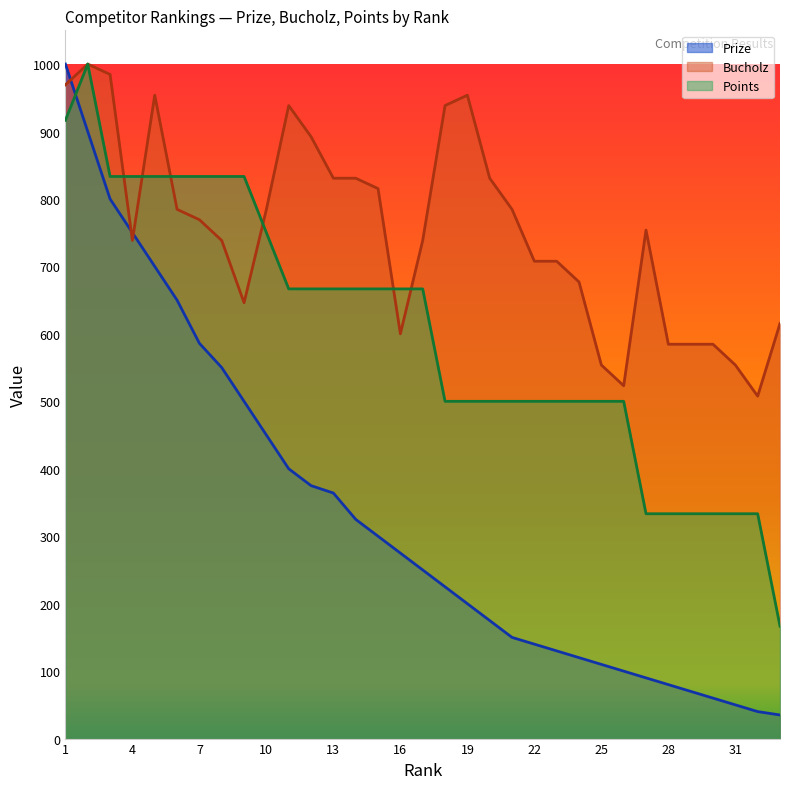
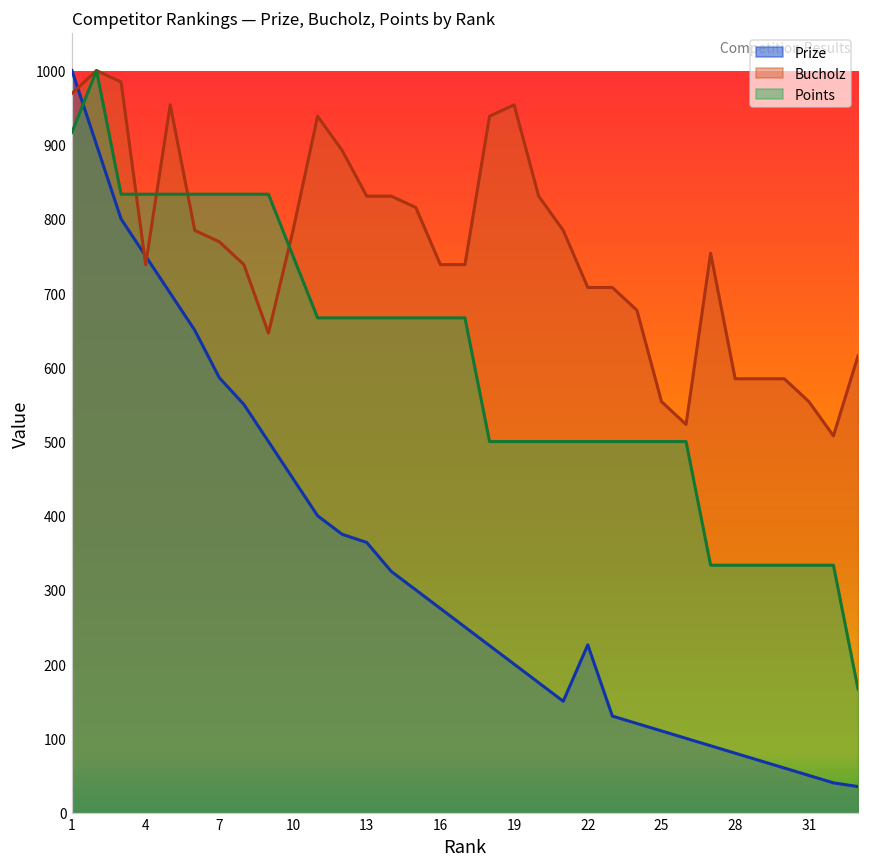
Bucholz, 16: 600 -> 740
Prize, 22: 140 -> 230
